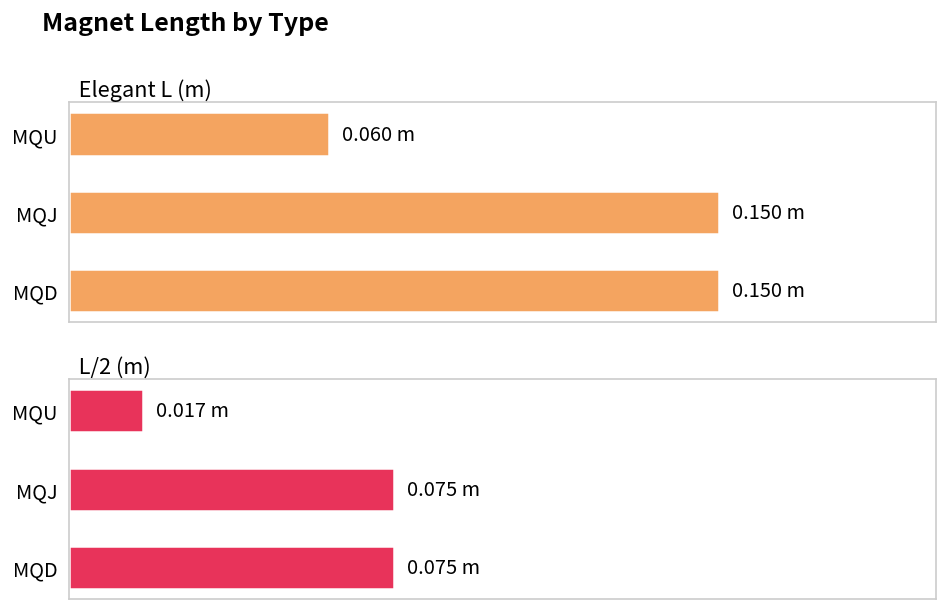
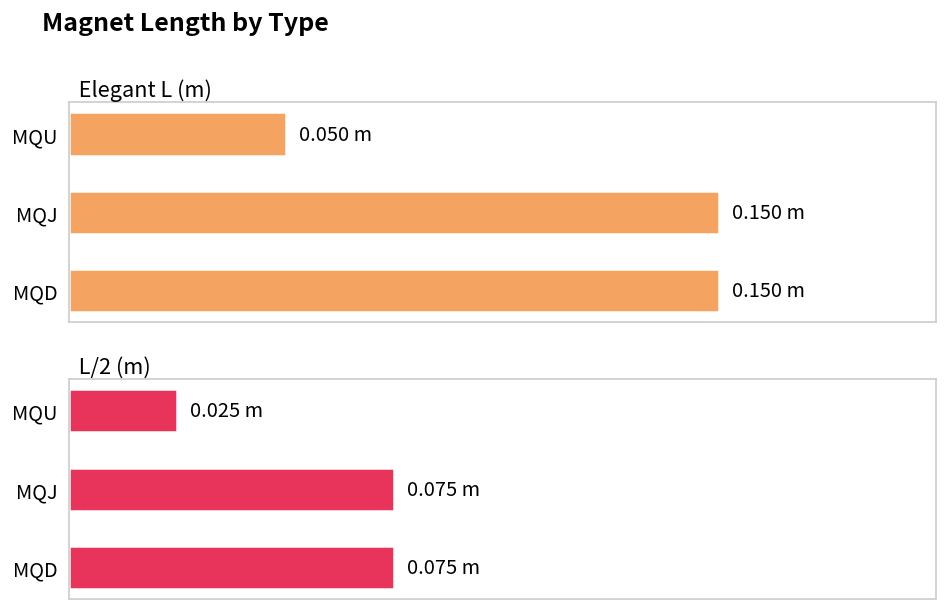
Elegant L (m), MQU: 0.060 -> 0.050
L/2 (m), MQU: 0.017 -> 0.025
